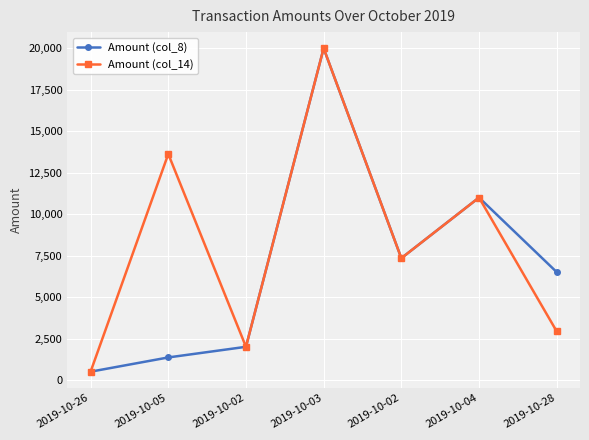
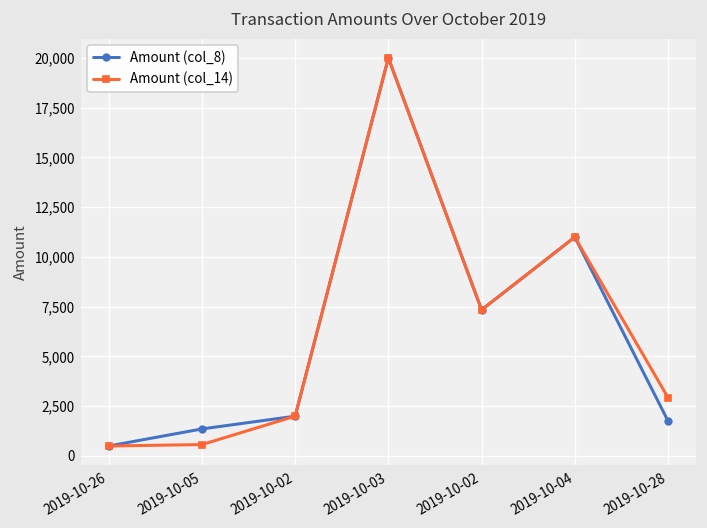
Amount (col_14), 2019-10-05: 13,600 -> 600
Amount (col_8), 2019-10-28: 6,500 -> 1,800
